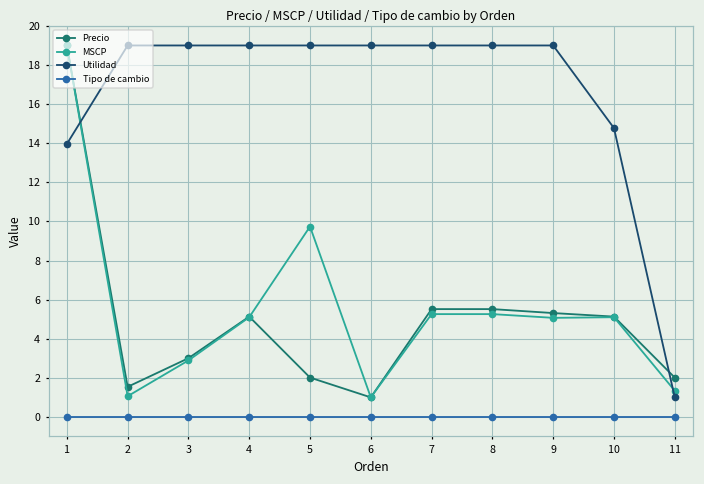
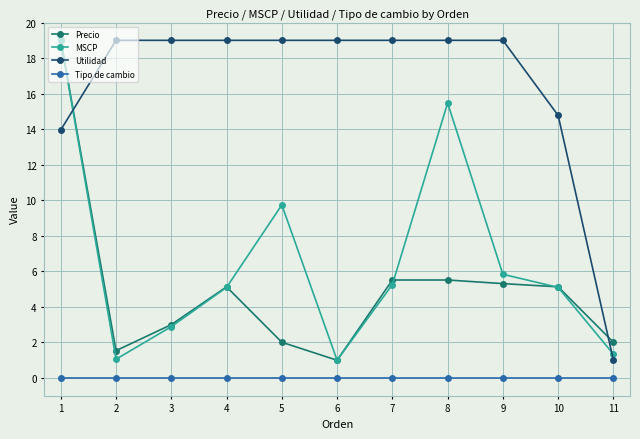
MSCP, 8: 5.3 -> 15.5
MSCP, 9: 5.1 -> 5.8
